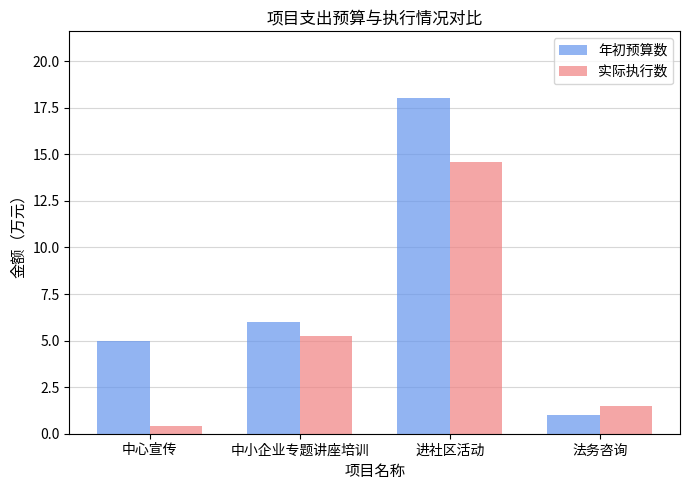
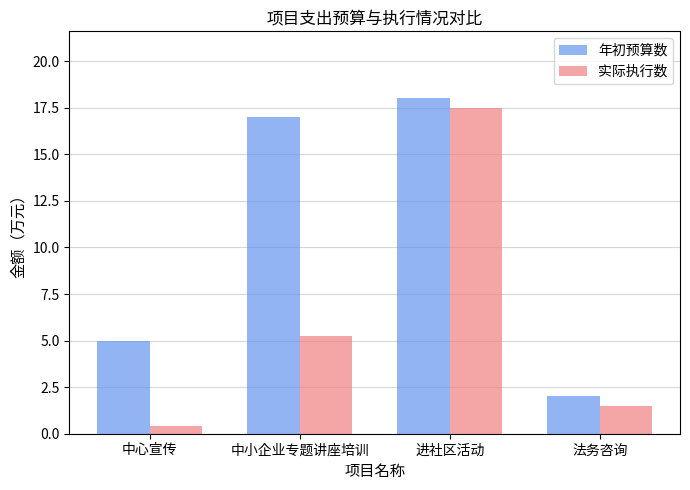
年初预算数, 中小企业专题讲座培训: 6 -> 17
实际执行数, 进社区活动: 14.6 -> 17.5
年初预算数, 法务咨询: 1 -> 2
